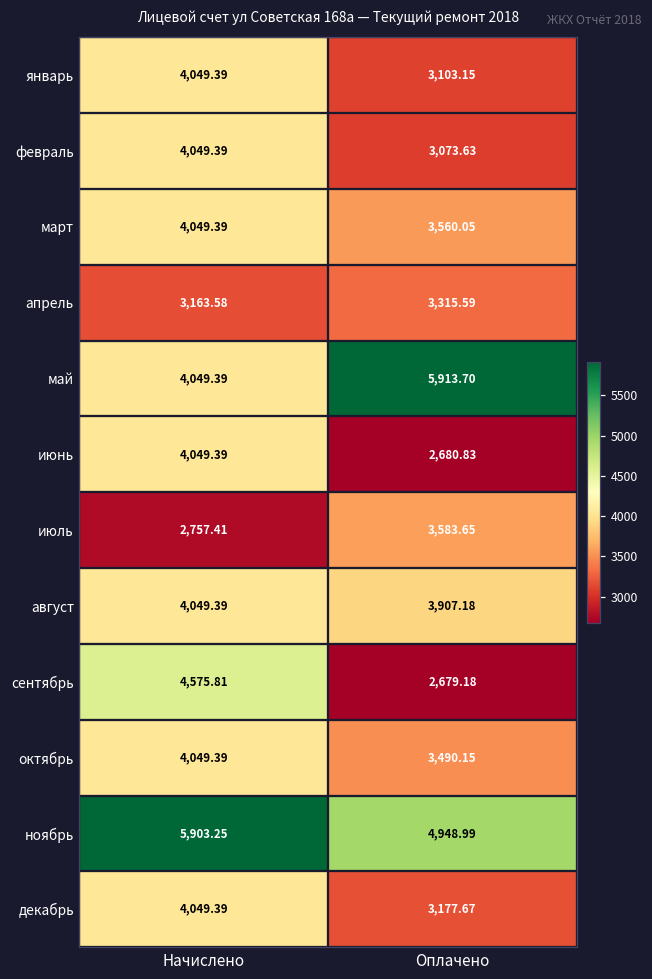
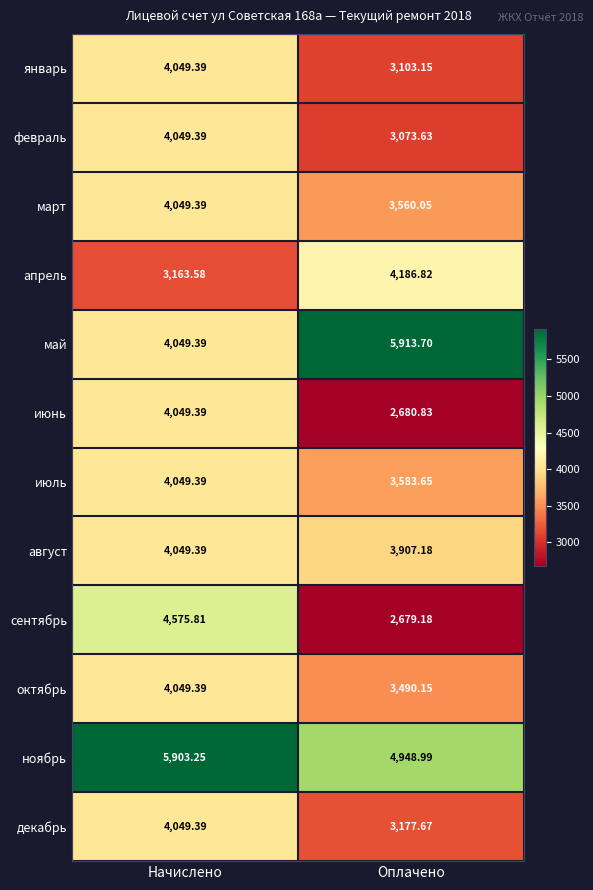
апрель, Оплачено: 3,315.59 -> 4,186.82
июль, Начислено: 2,757.41 -> 4,049.39
